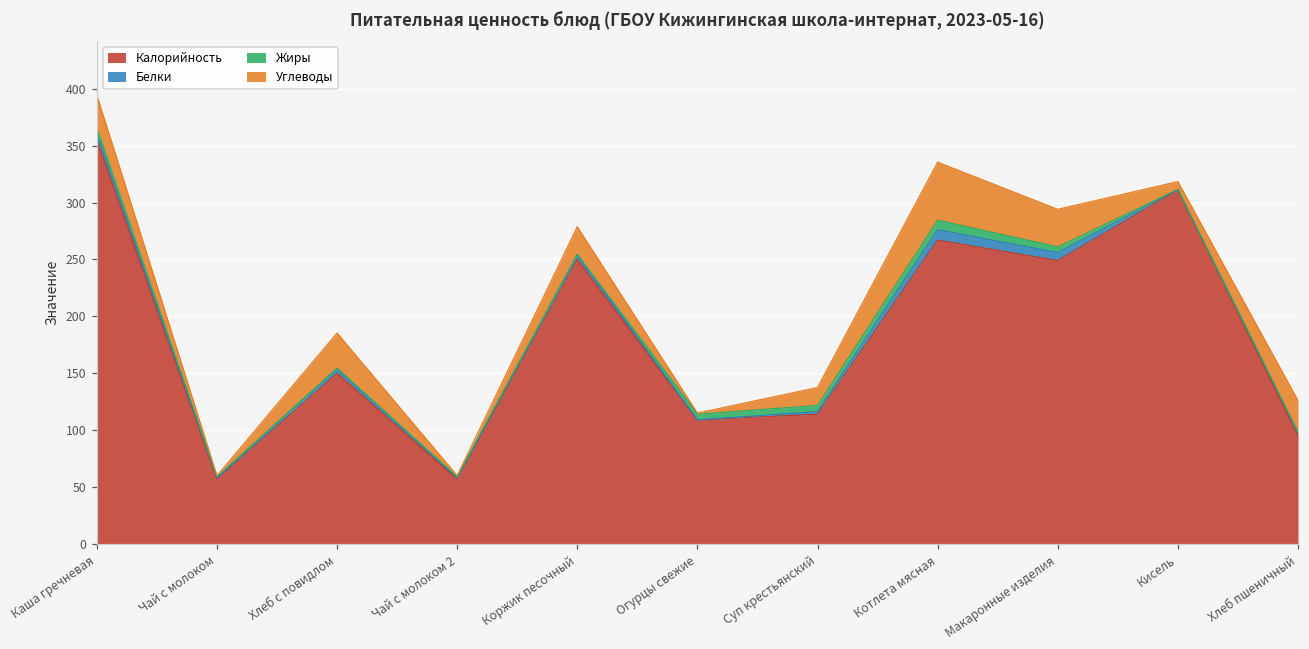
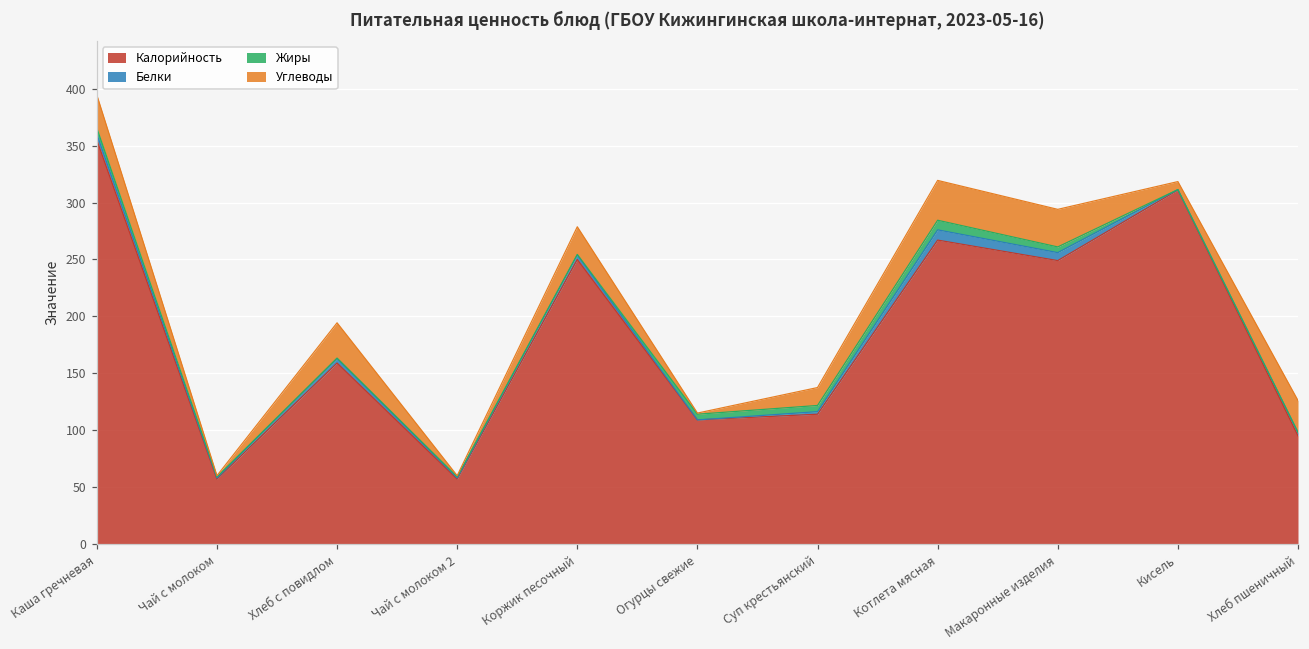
Калорийность, Хлеб с повидлом: 150 -> 159
Углеводы, Котлета мясная: 51 -> 35
